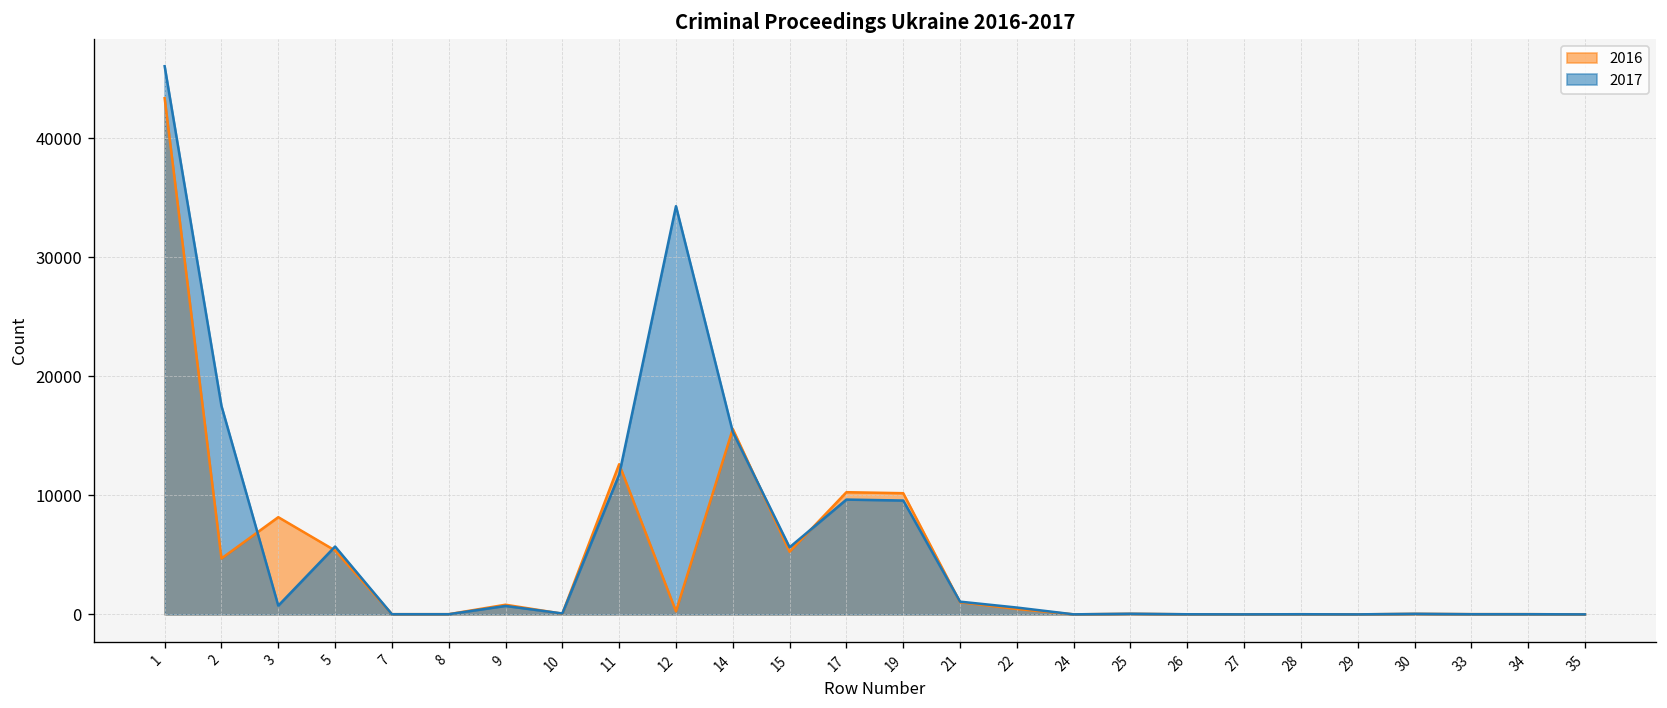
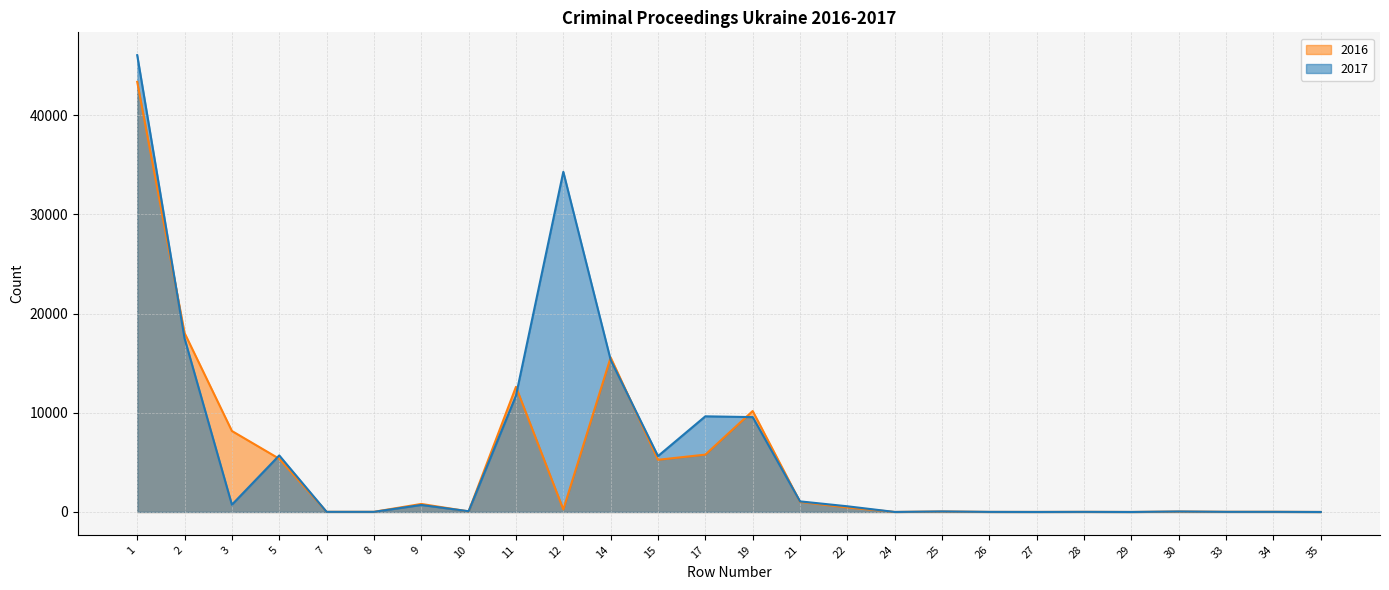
2016, 2: 5000 -> 18000
2016, 17: 10000 -> 6000
